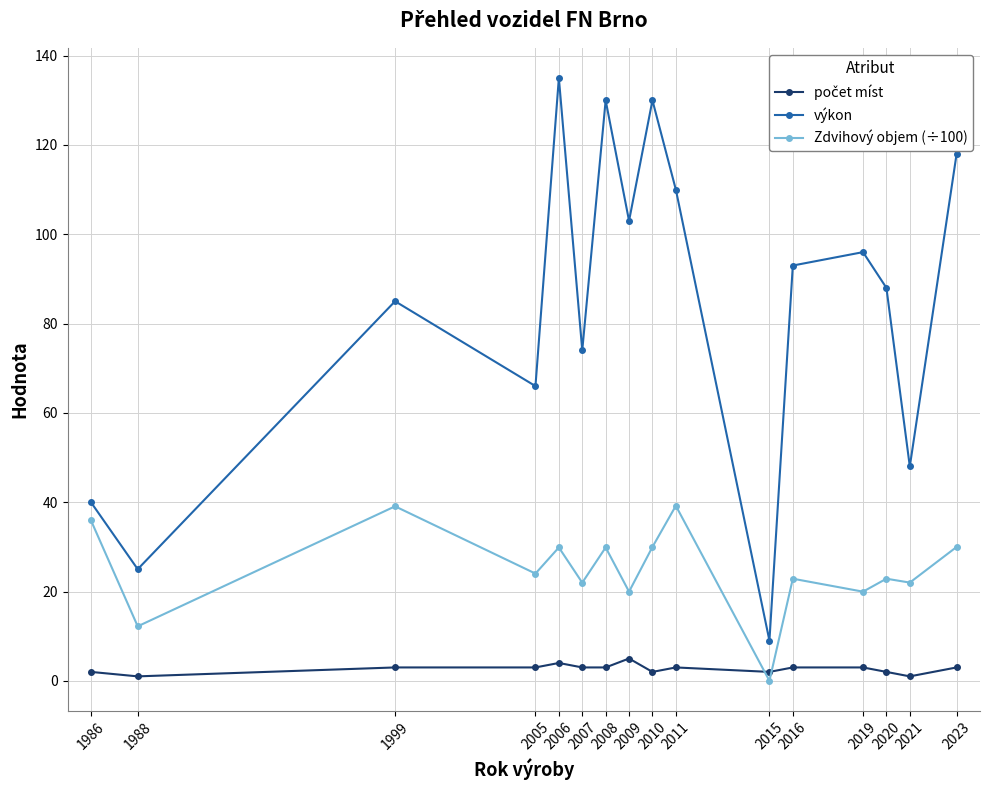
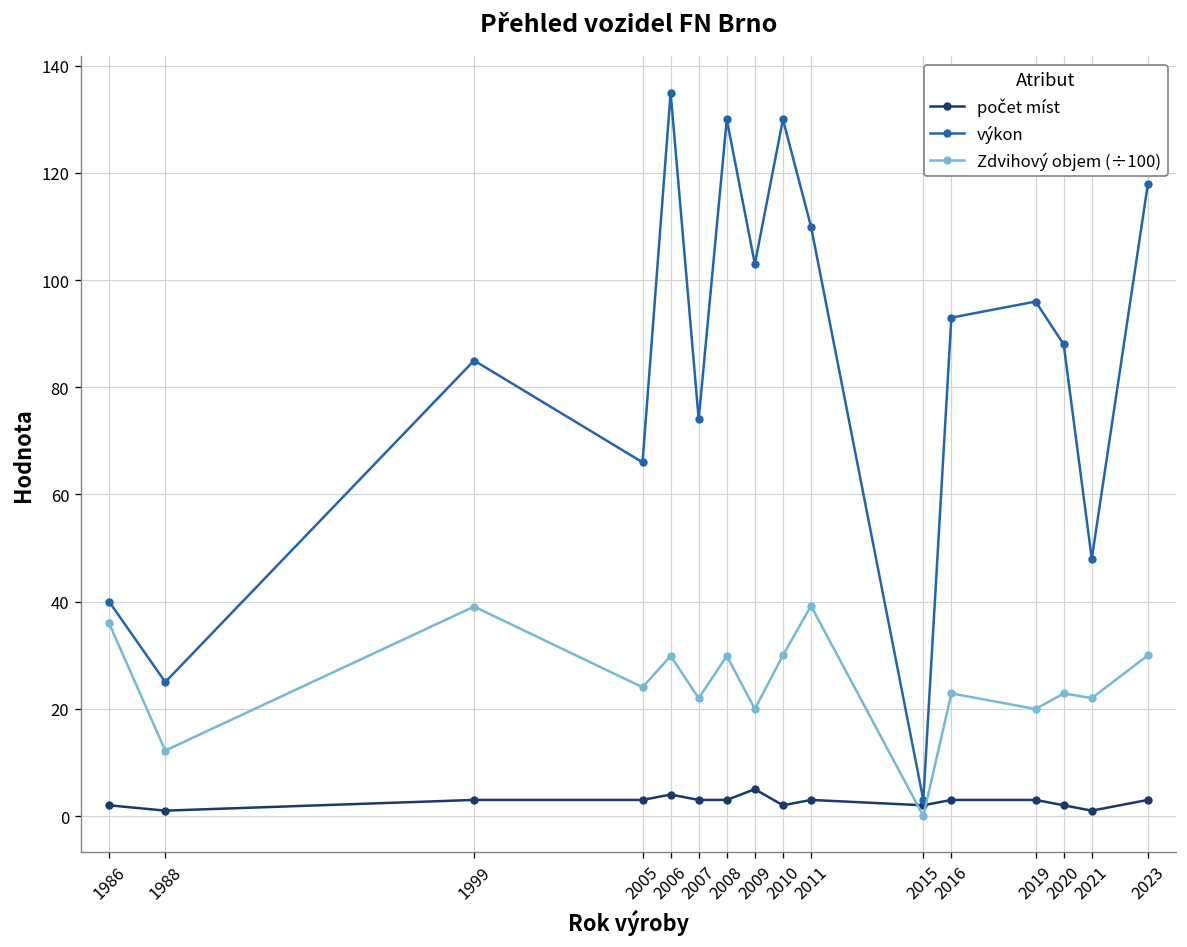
výkon, 2015: 9 -> 3
